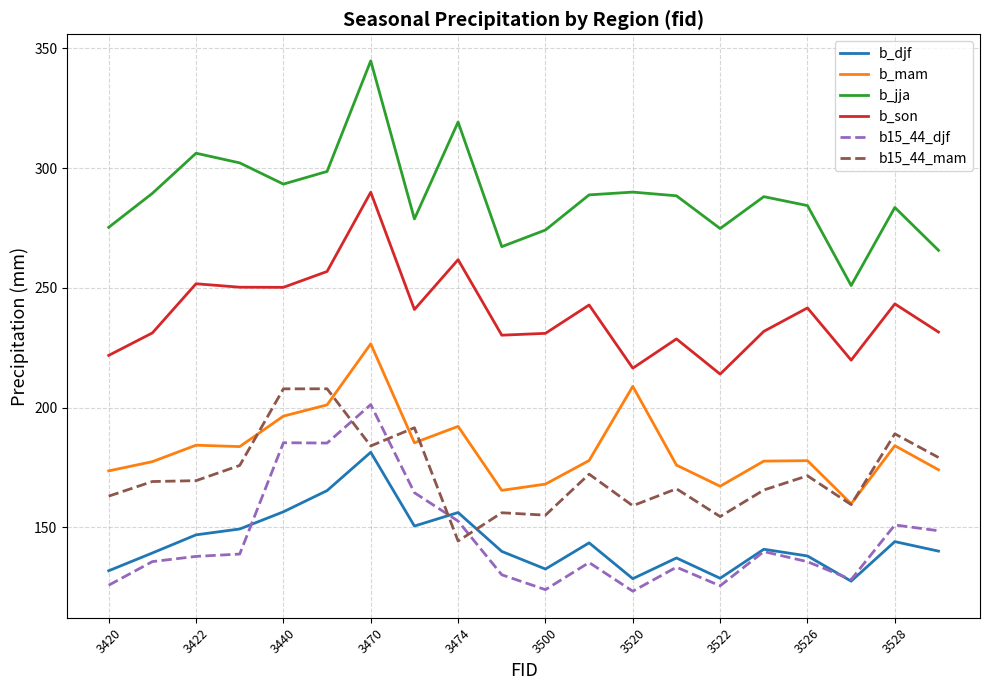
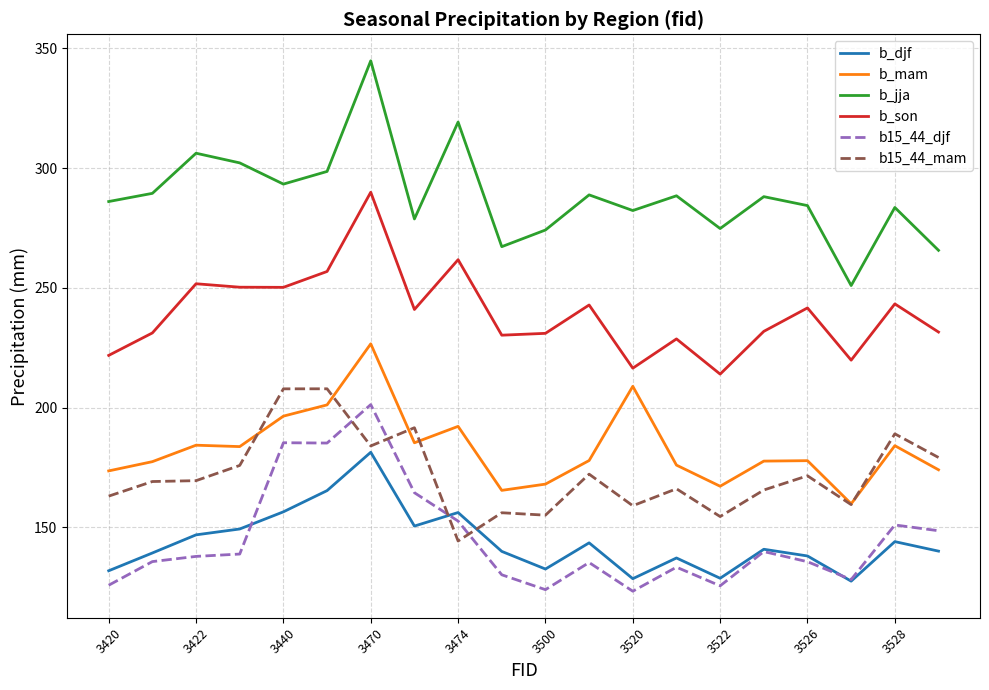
b_jja, 3420: 275 -> 286
b_jja, 3520: 290 -> 282
